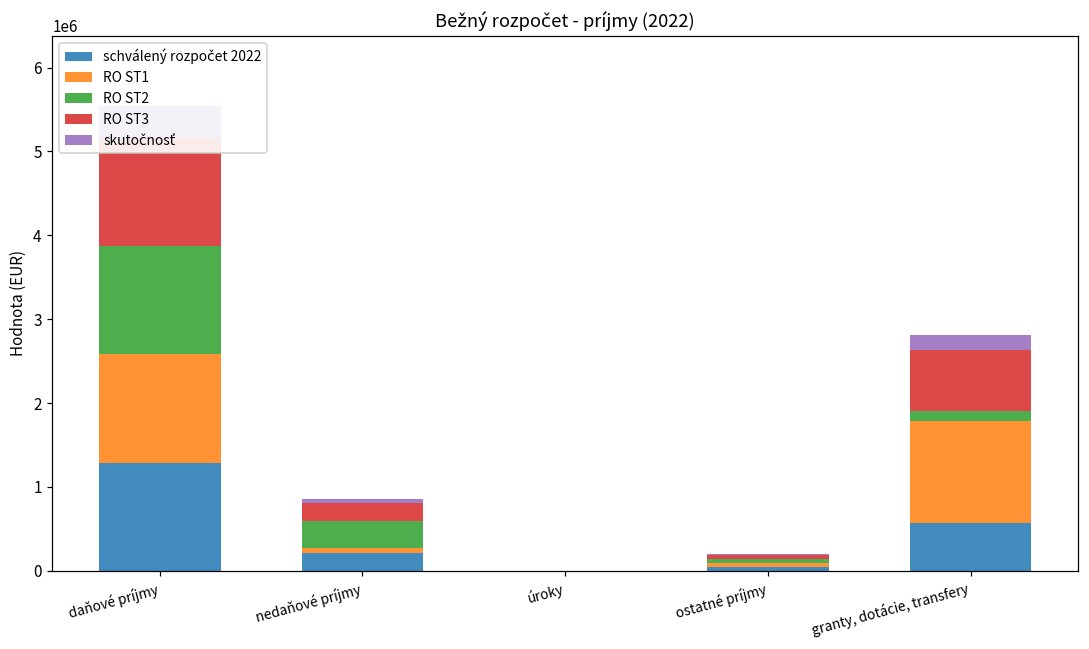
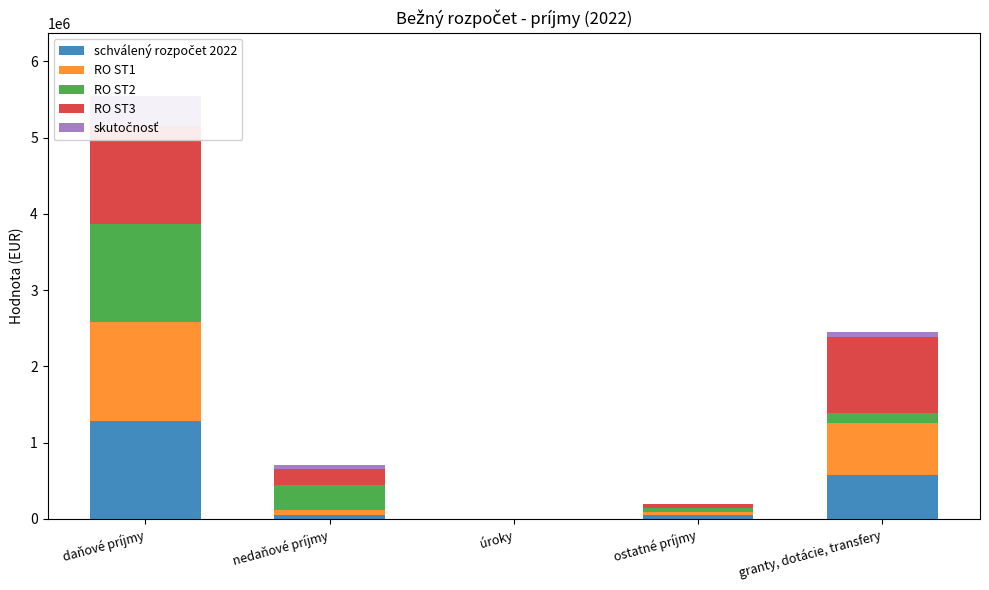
schválený rozpočet 2022, nedaňové príjmy: 200000 -> 100000
RO ST1, granty, dotácie, transfery: 1200000 -> 700000
RO ST3, granty, dotácie, transfery: 700000 -> 1000000
skutočnosť, granty, dotácie, transfery: 200000 -> 100000
